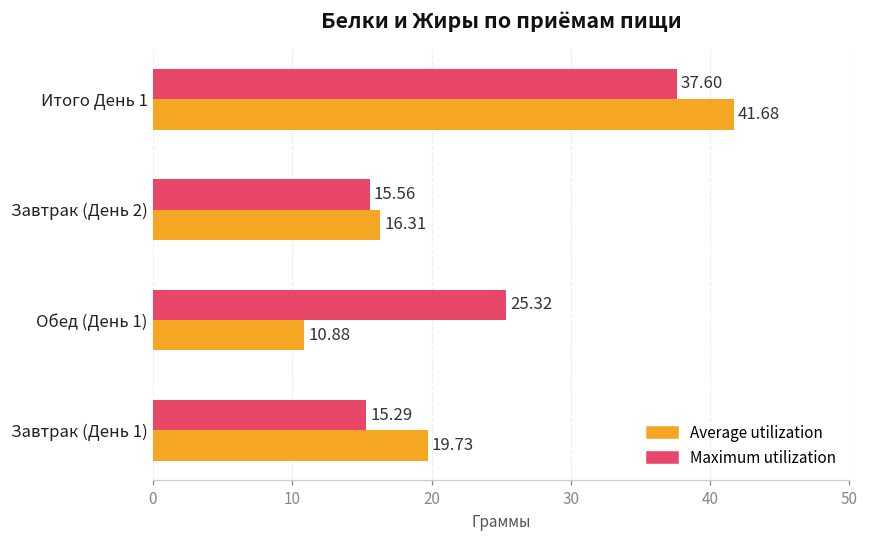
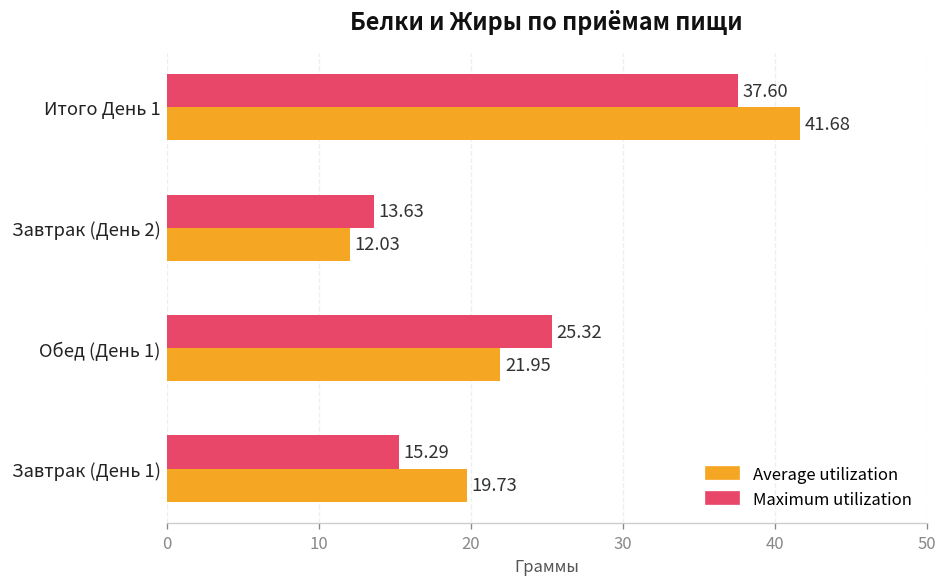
Maximum utilization, Завтрак (День 2): 15.56 -> 13.63
Average utilization, Завтрак (День 2): 16.31 -> 12.03
Average utilization, Обед (День 1): 10.88 -> 21.95
